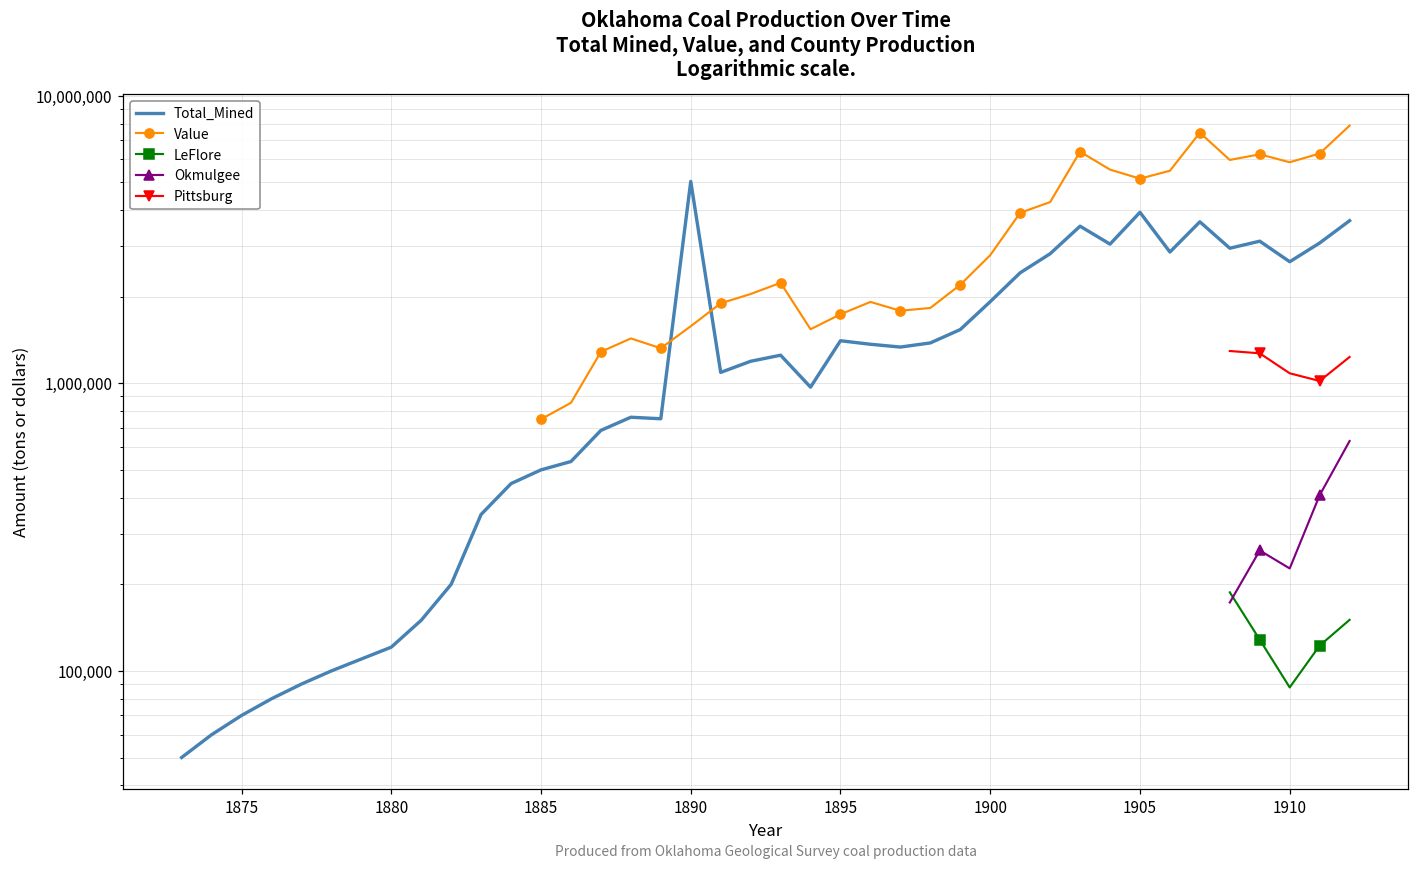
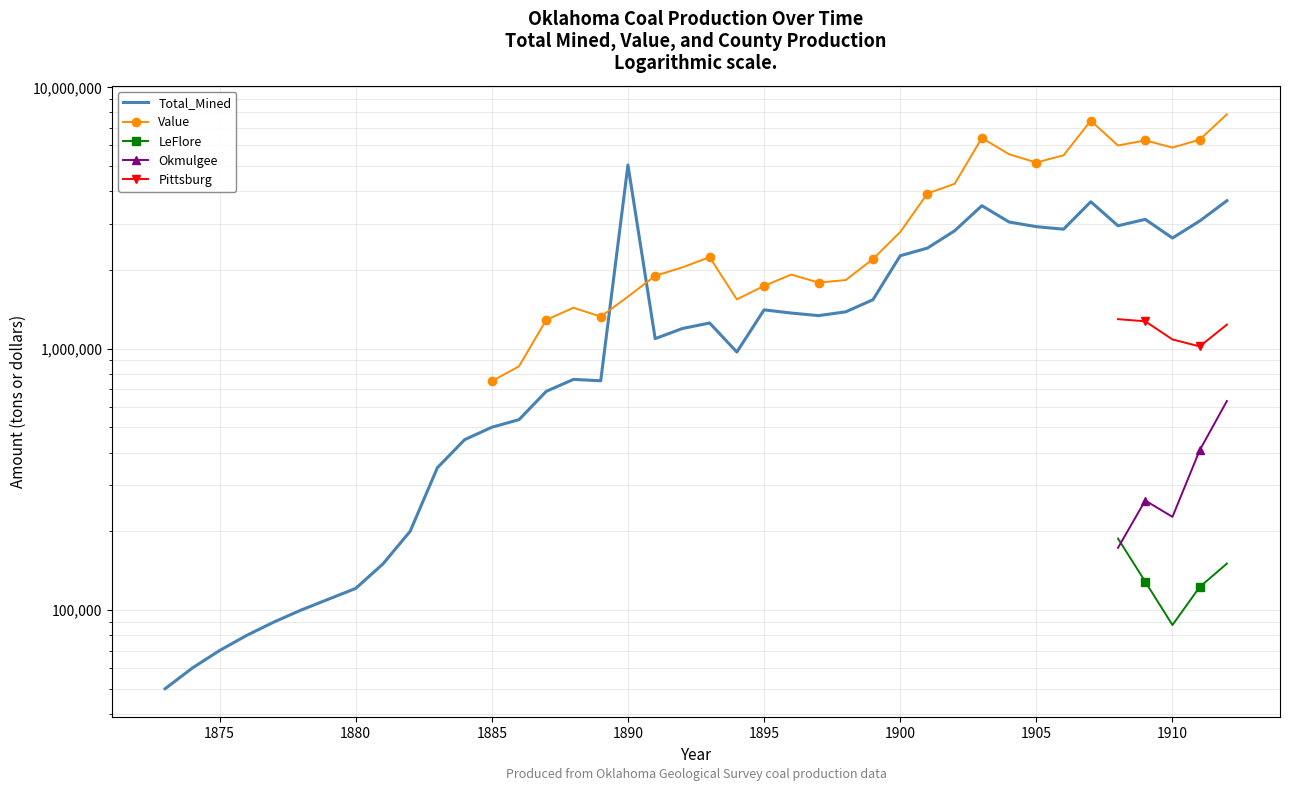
Total_Mined, 1900: 1,900,000 -> 2,300,000
Total_Mined, 1905: 3,900,000 -> 2,900,000
